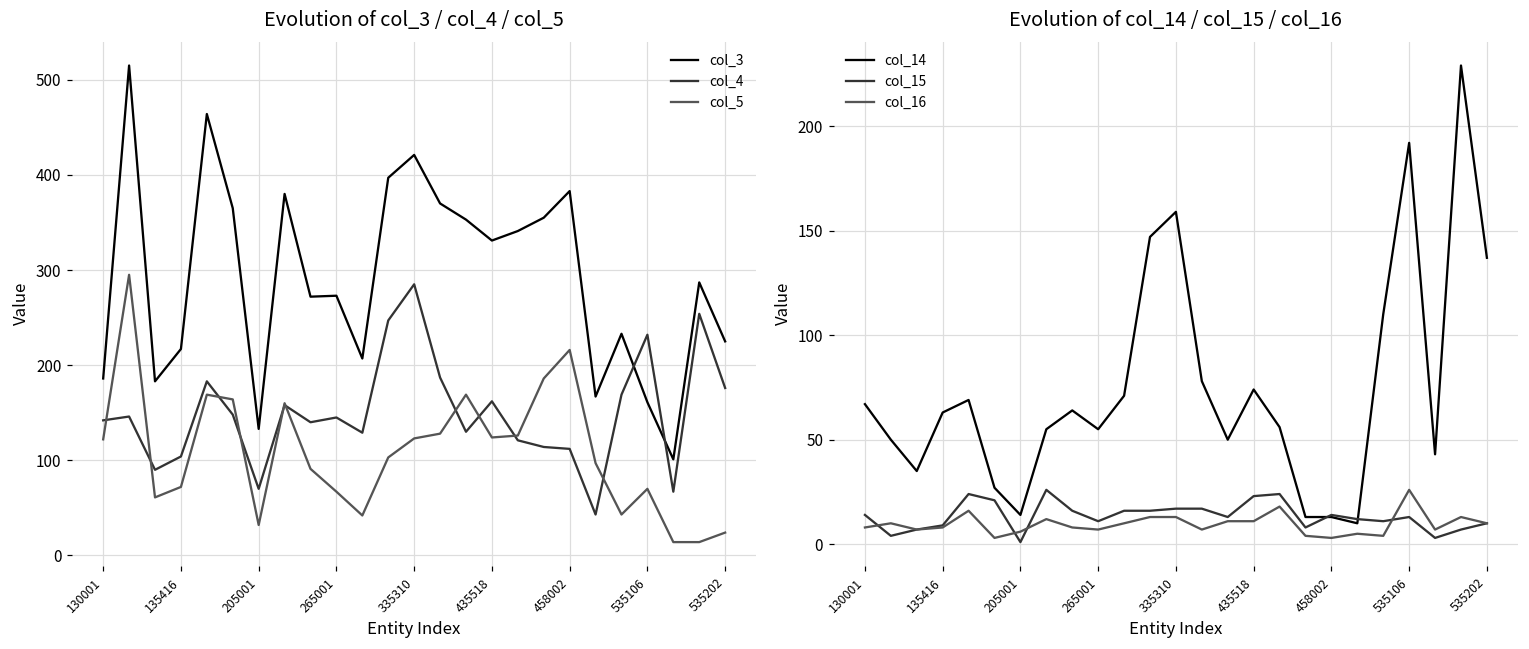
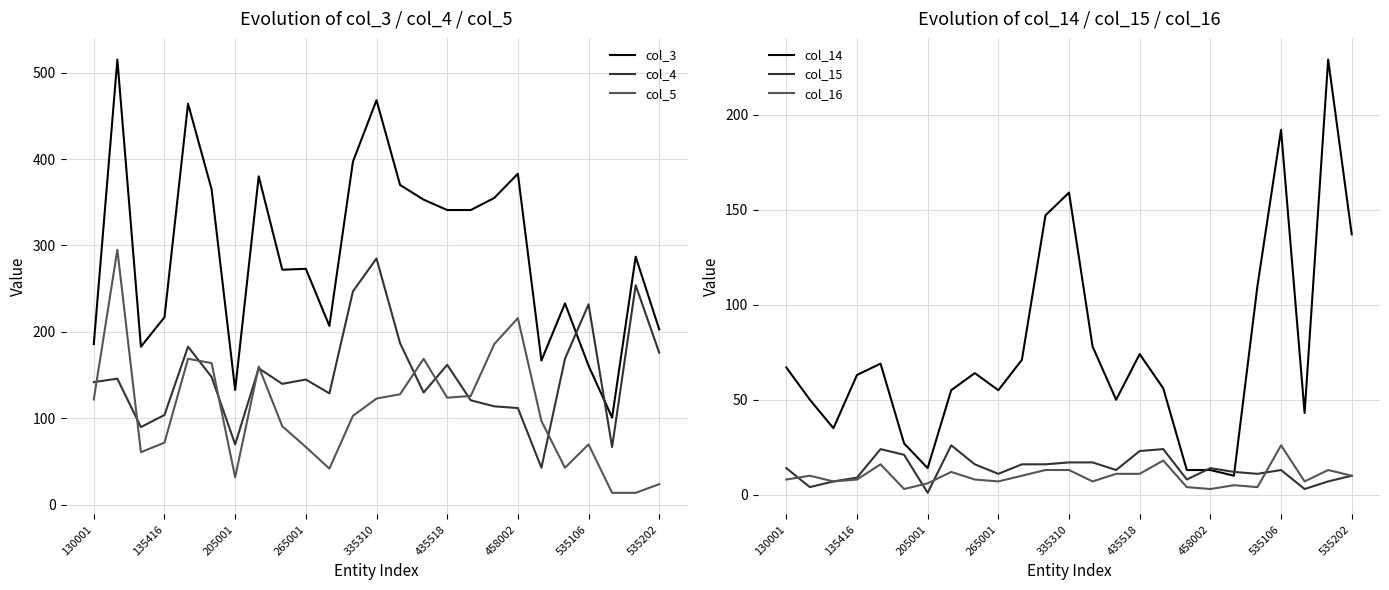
Evolution of col_3 / col_4 / col_5, col_3, 335310: 420 -> 470
Evolution of col_3 / col_4 / col_5, col_3, 435518: 330 -> 340
Evolution of col_3 / col_4 / col_5, col_3, 535202: 230 -> 200
